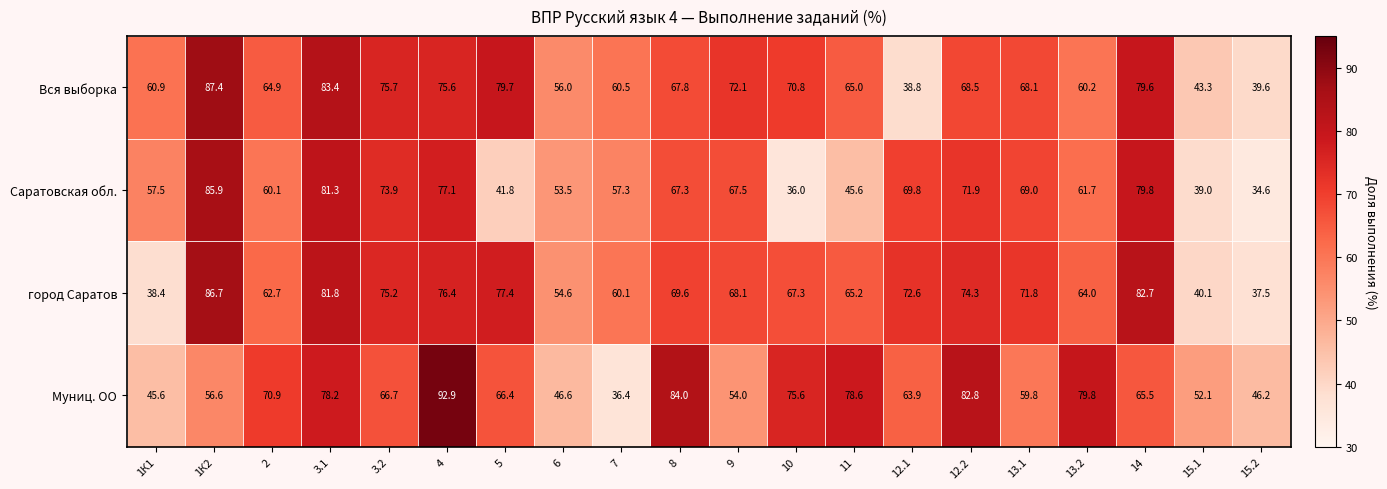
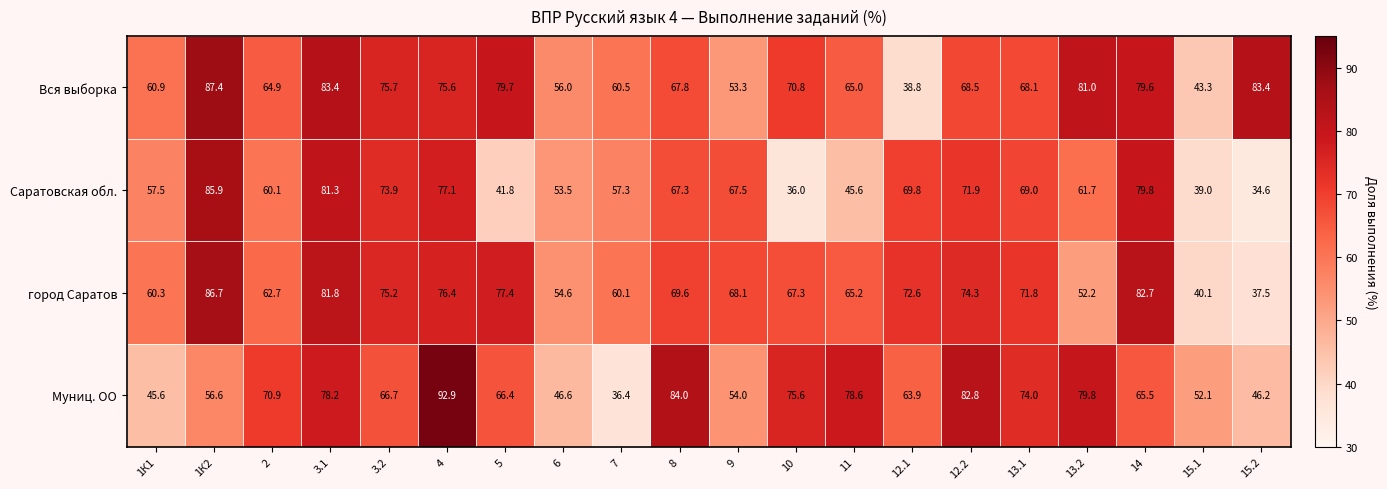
Вся выборка, 9: 72.1 -> 53.3
Вся выборка, 13.2: 60.2 -> 81.0
Вся выборка, 15.2: 39.6 -> 83.4
город Саратов, 1К1: 38.4 -> 60.3
город Саратов, 13.2: 64.0 -> 52.2
Муниц. ОО, 13.1: 59.8 -> 74.0
